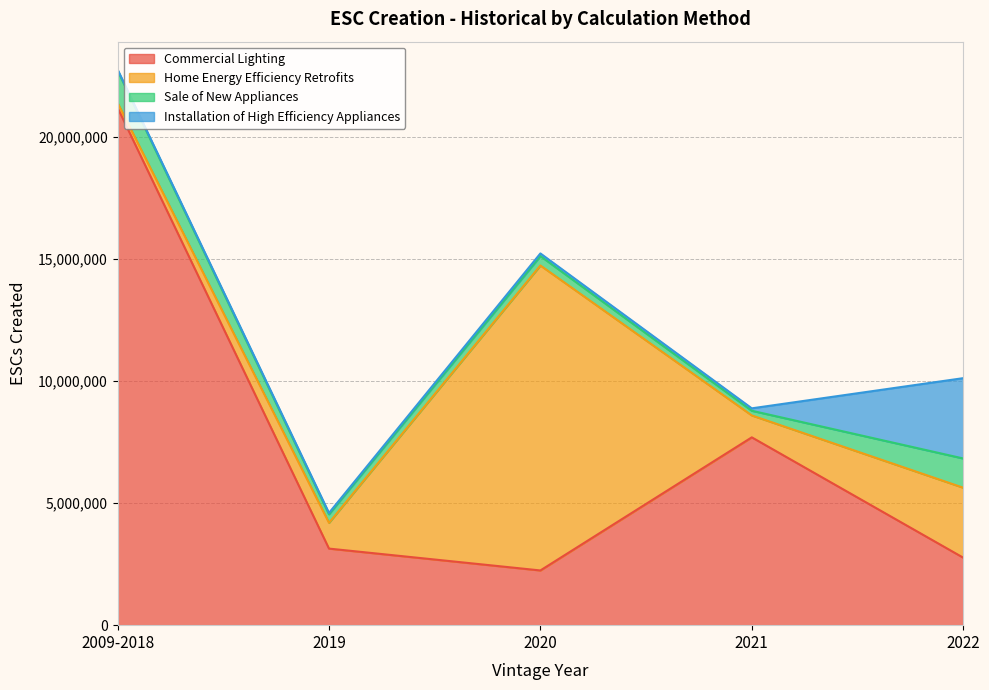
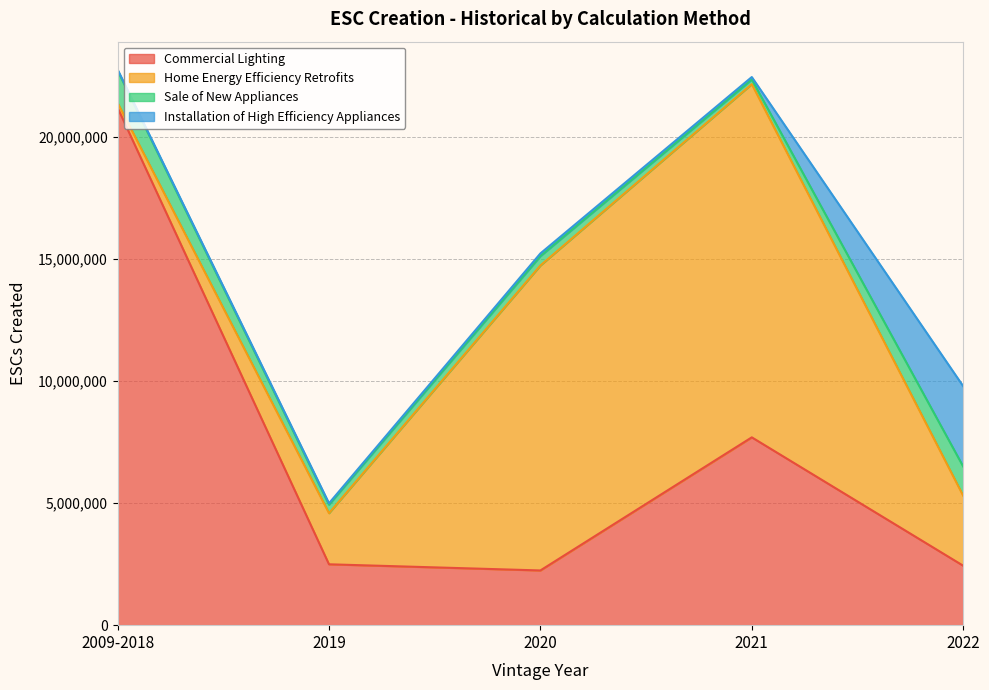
Commercial Lighting, 2019: 3,100,000 -> 2,500,000
Home Energy Efficiency Retrofits, 2019: 1,100,000 -> 2,100,000
Home Energy Efficiency Retrofits, 2021: 900,000 -> 14,500,000
Commercial Lighting, 2022: 2,800,000 -> 2,400,000
